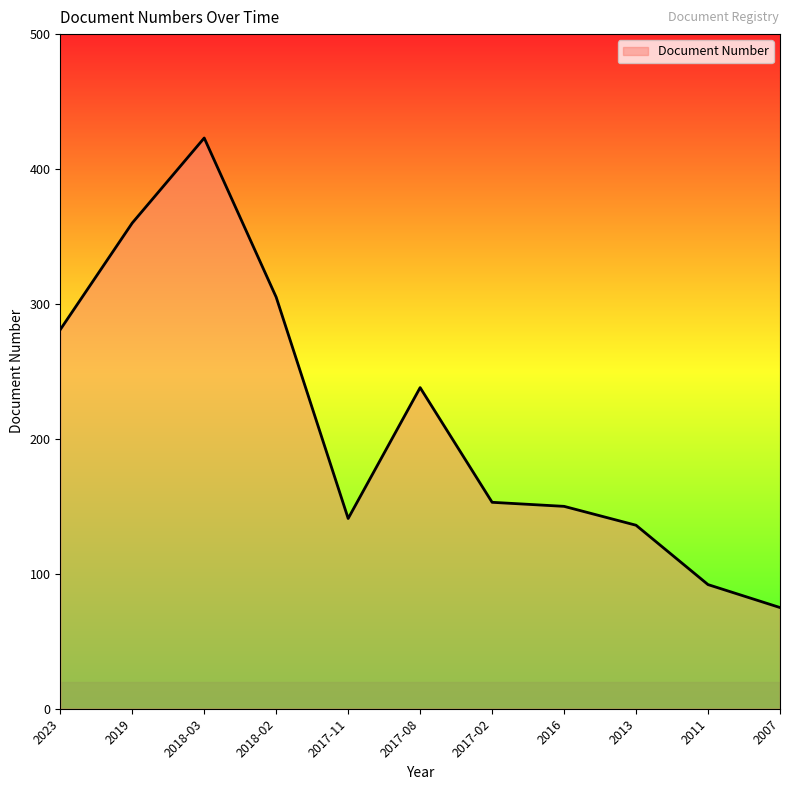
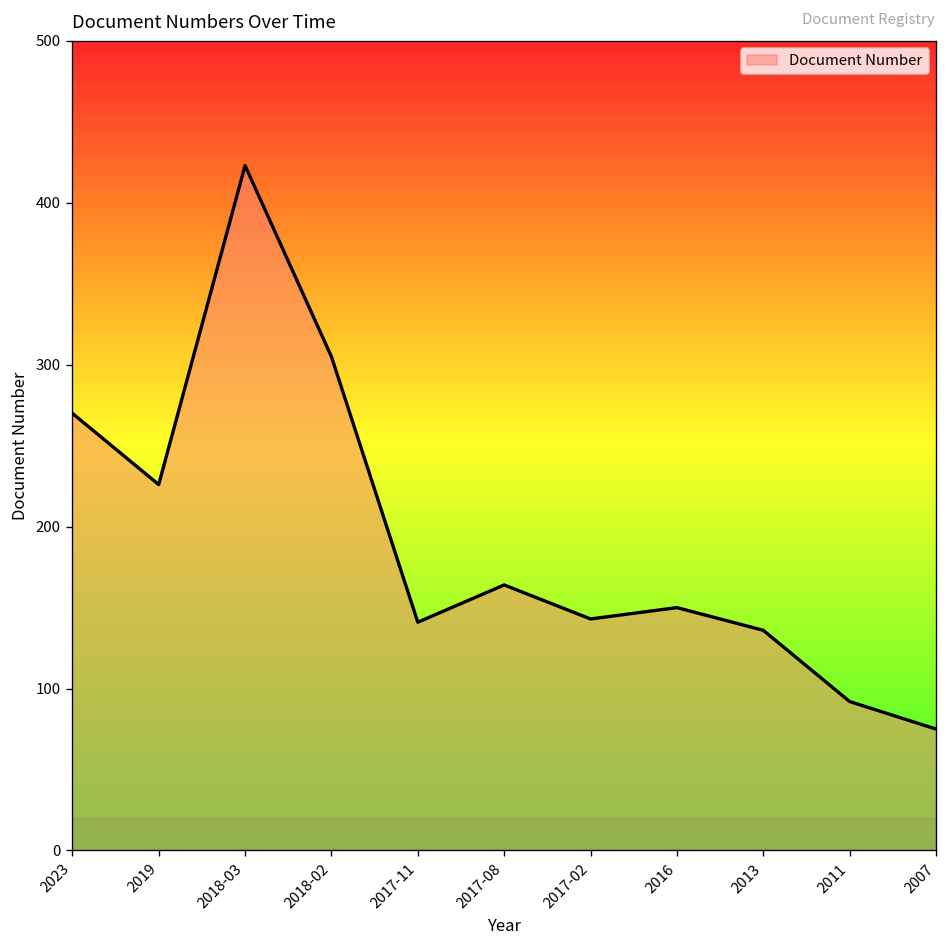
2023: 281 -> 270
2019: 360 -> 226
2017-08: 238 -> 164
2017-02: 153 -> 143
